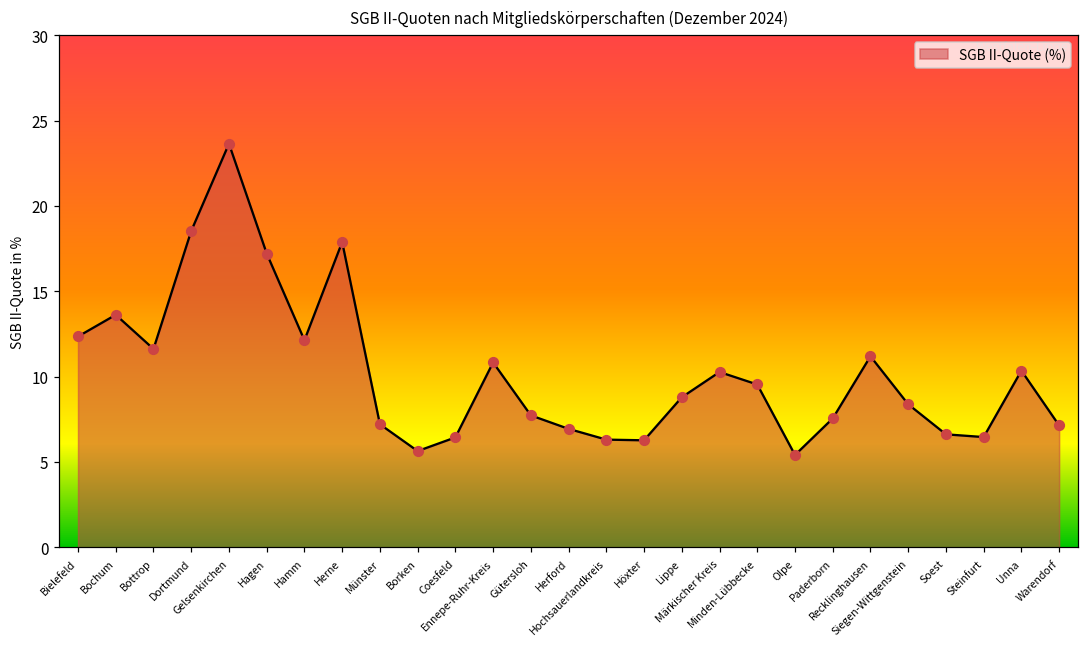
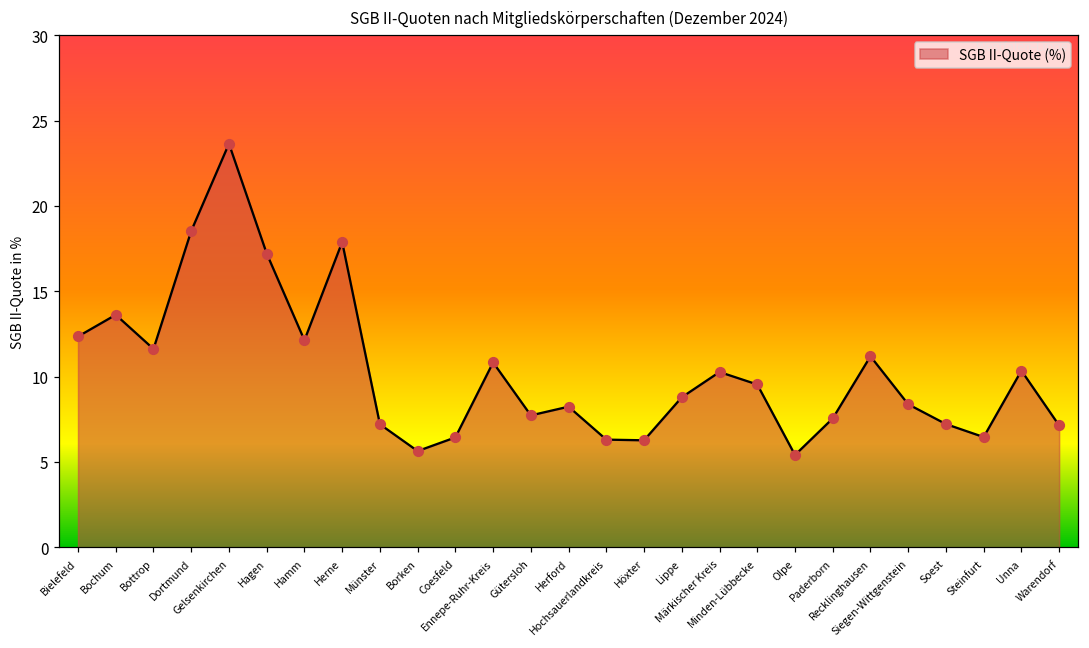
Herford: 6.9 -> 8.2
Soest: 6.6 -> 7.2
